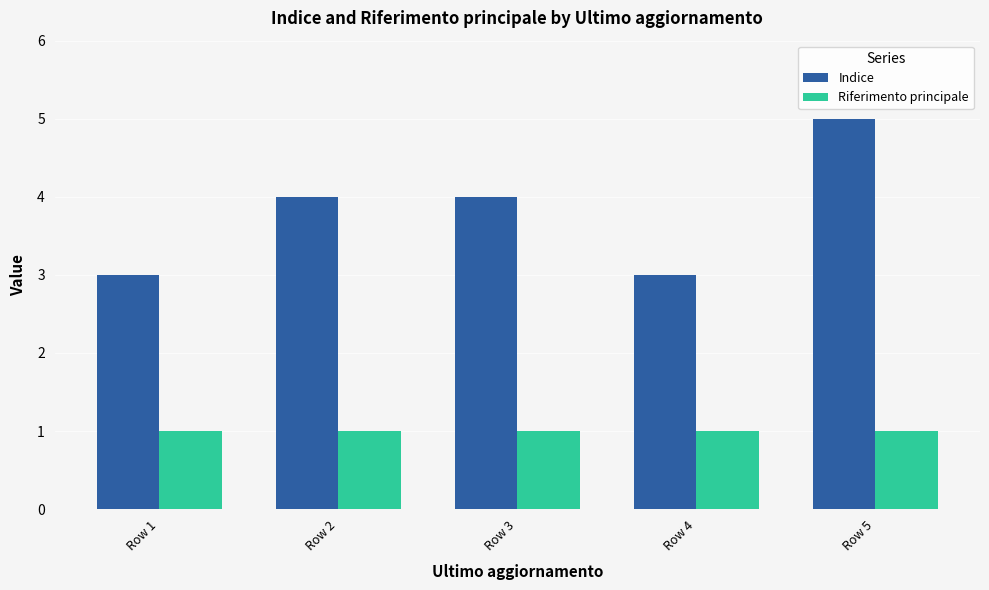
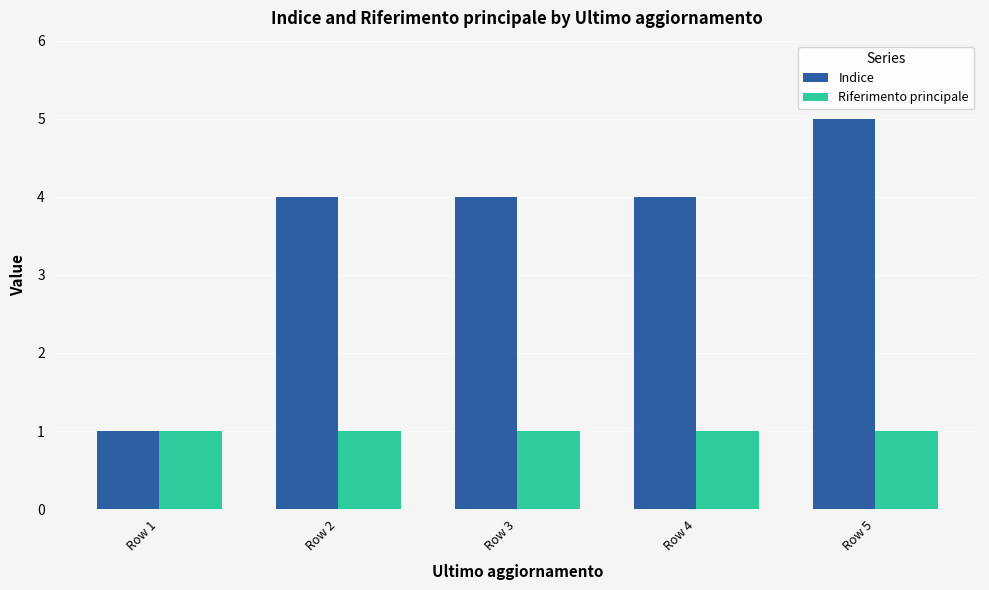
Indice, Row 1: 3 -> 1
Indice, Row 4: 3 -> 4
